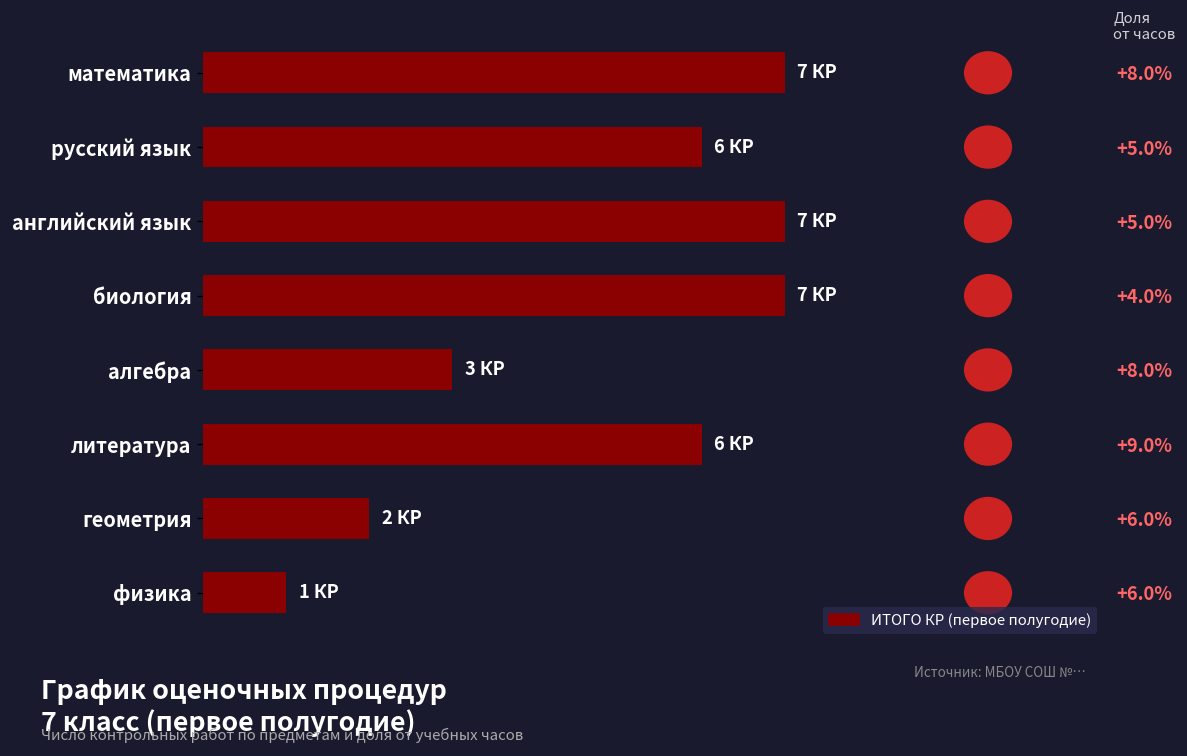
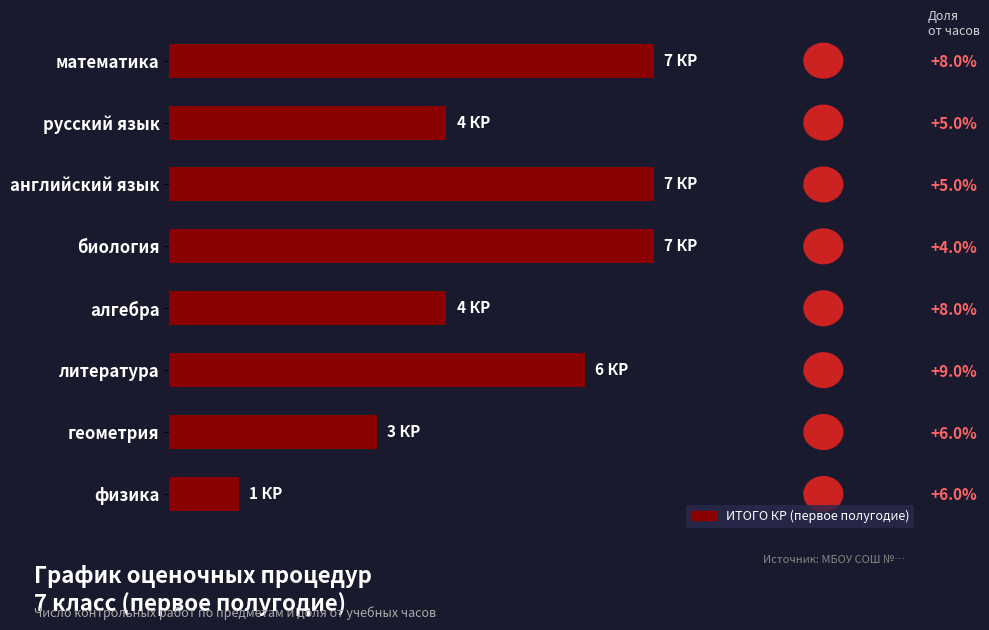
русский язык: 6 -> 4
алгебра: 3 -> 4
геометрия: 2 -> 3
